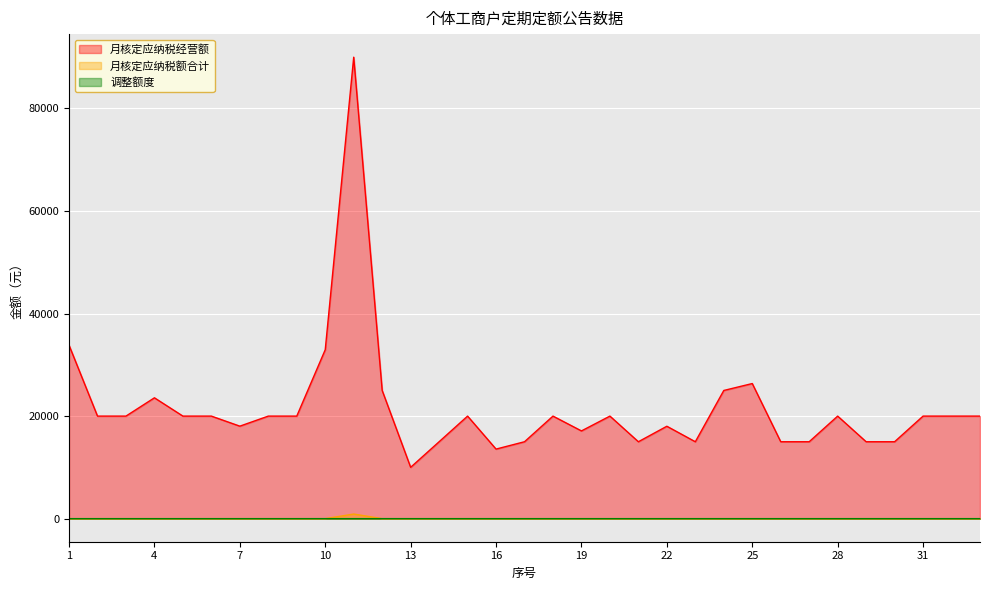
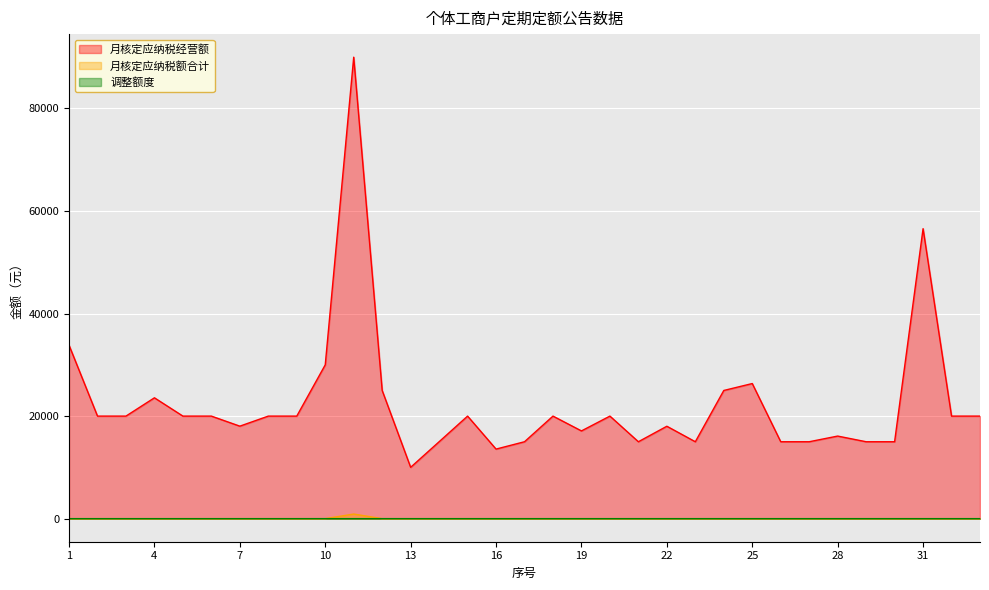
月核定应纳税经营额, 10: 33000 -> 30000
月核定应纳税经营额, 28: 20000 -> 16000
月核定应纳税经营额, 31: 20000 -> 57000
